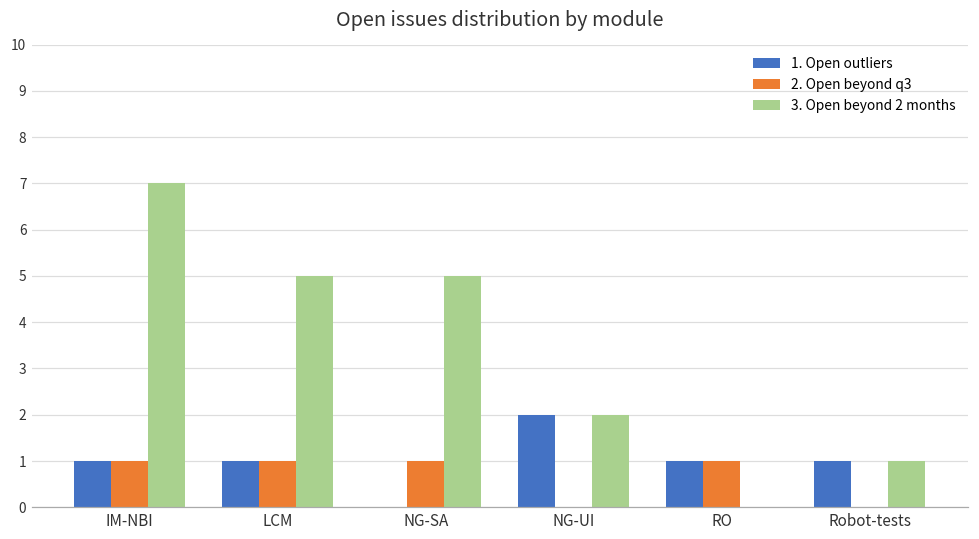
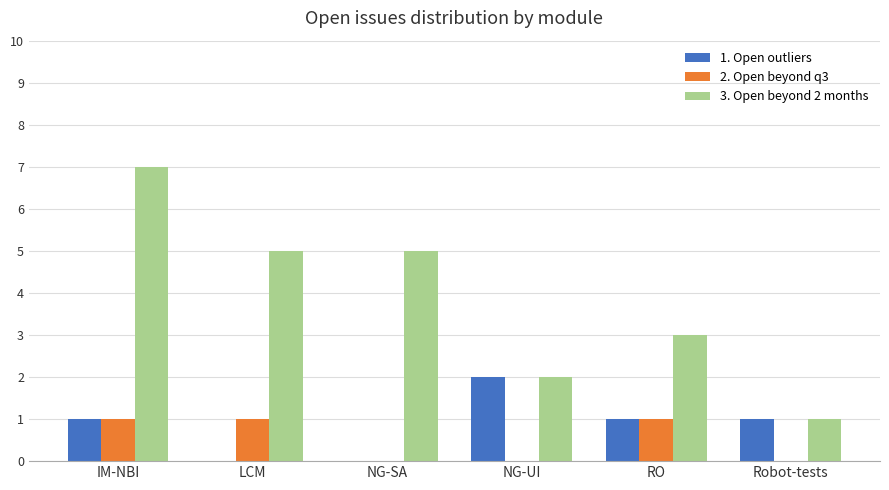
1. Open outliers, LCM: 1 -> 0
2. Open beyond q3, NG-SA: 1 -> 0
3. Open beyond 2 months, RO: 0 -> 3
